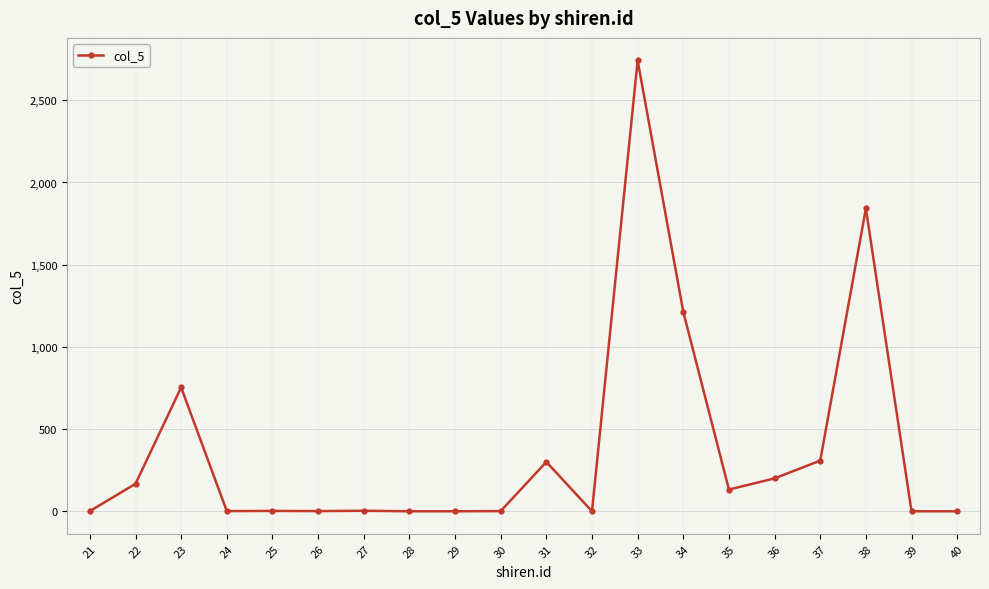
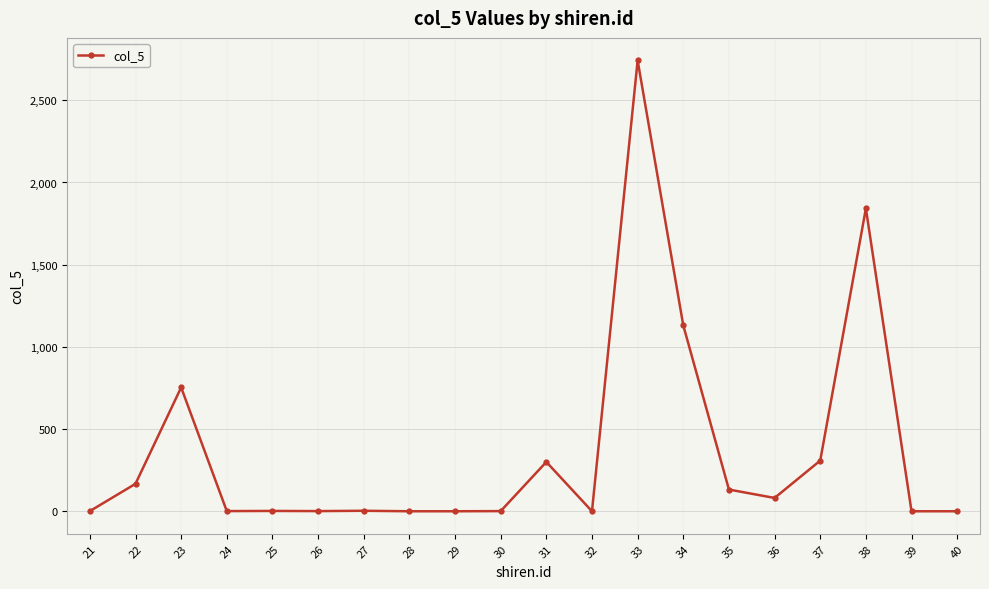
34: 1,210 -> 1,130
36: 200 -> 80
